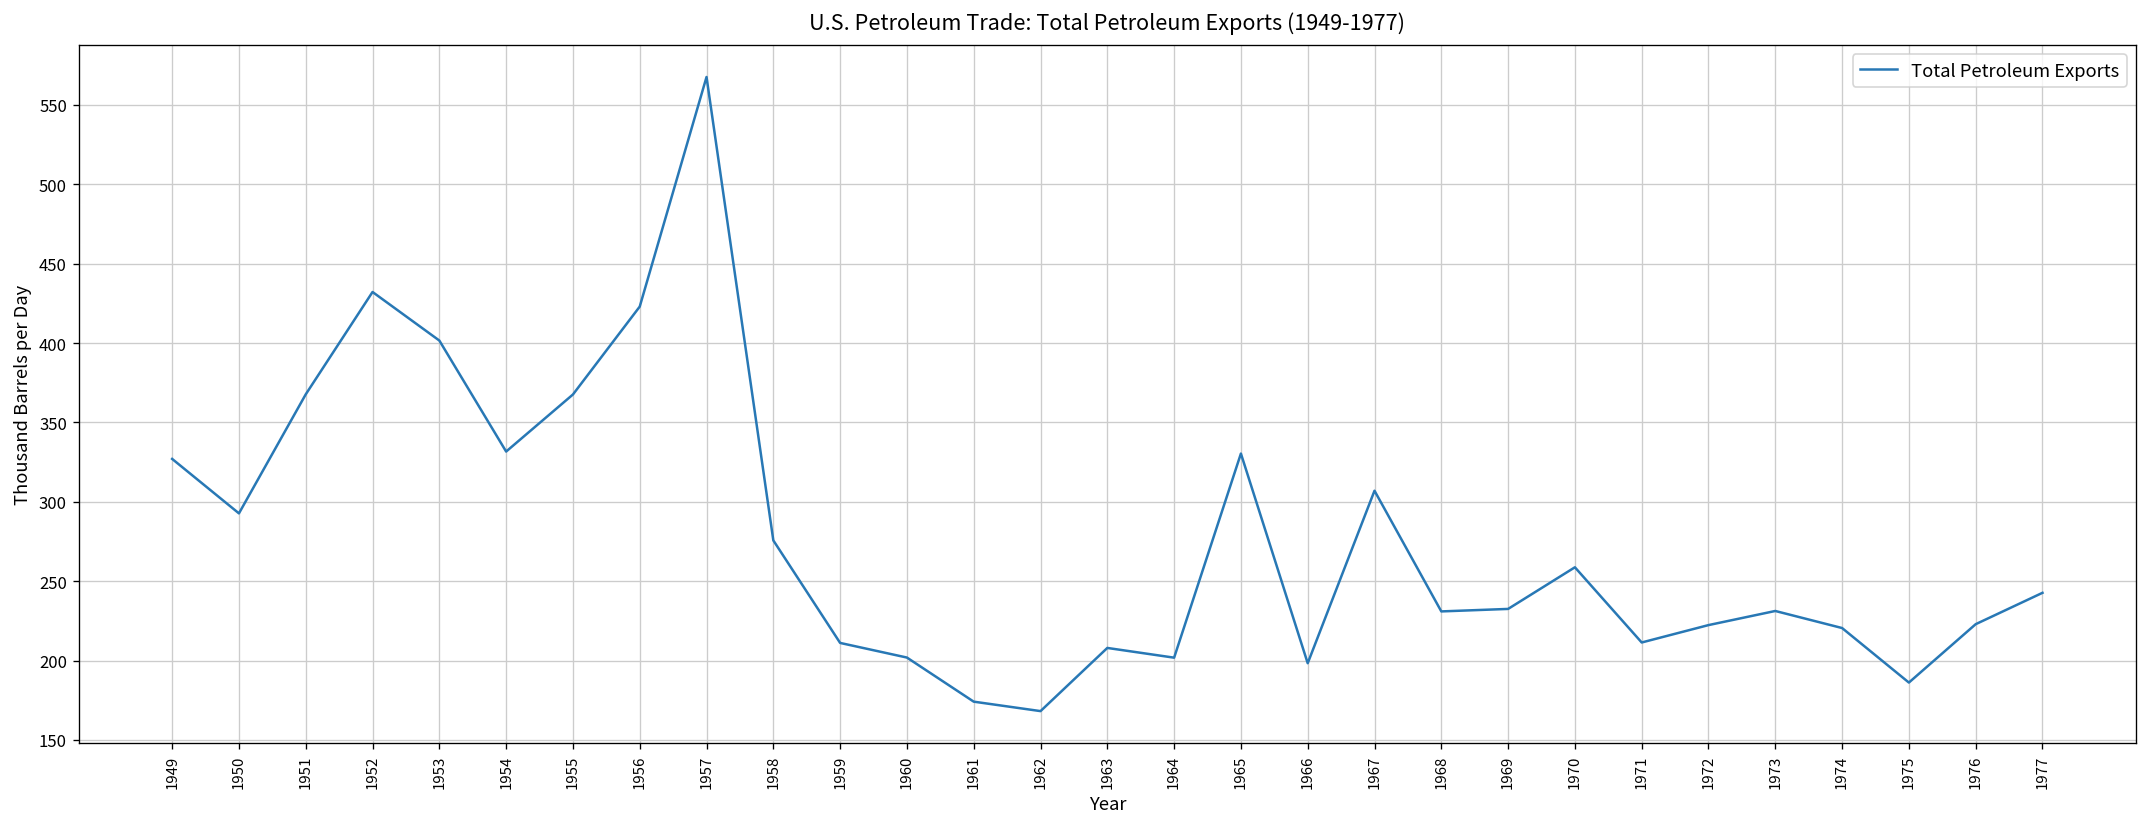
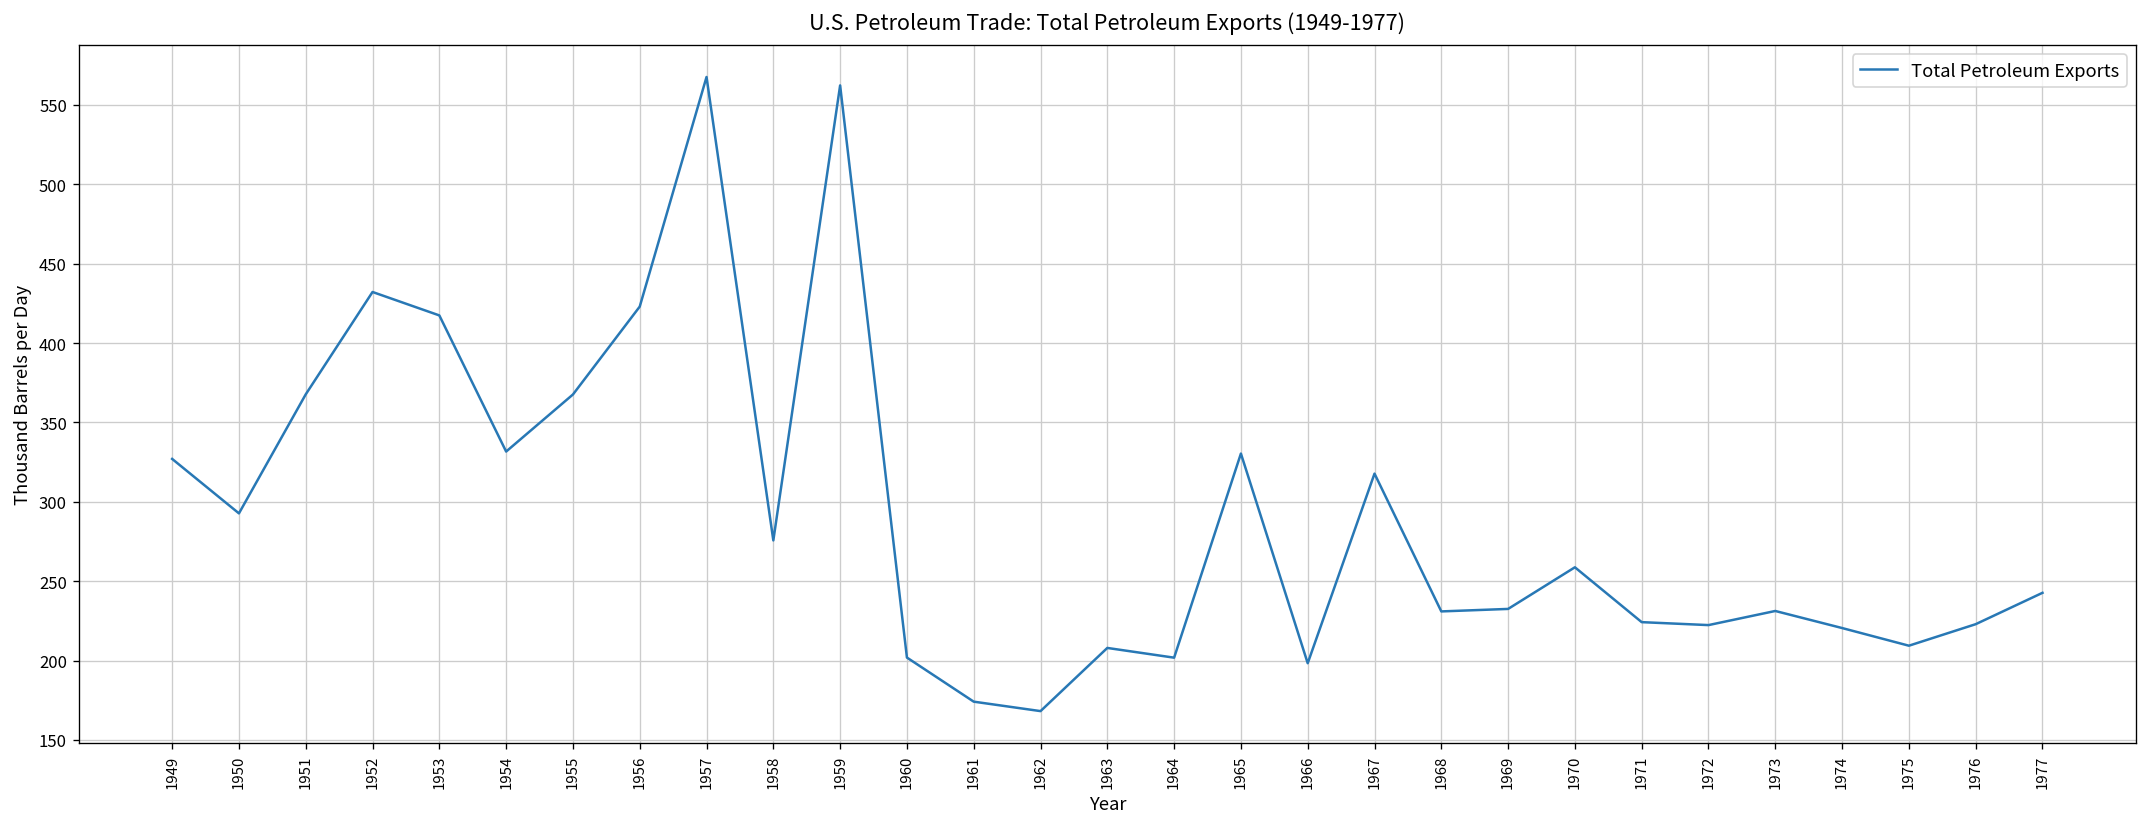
1953: 402 -> 417
1959: 211 -> 562
1967: 307 -> 318
1971: 211 -> 224
1975: 186 -> 209
